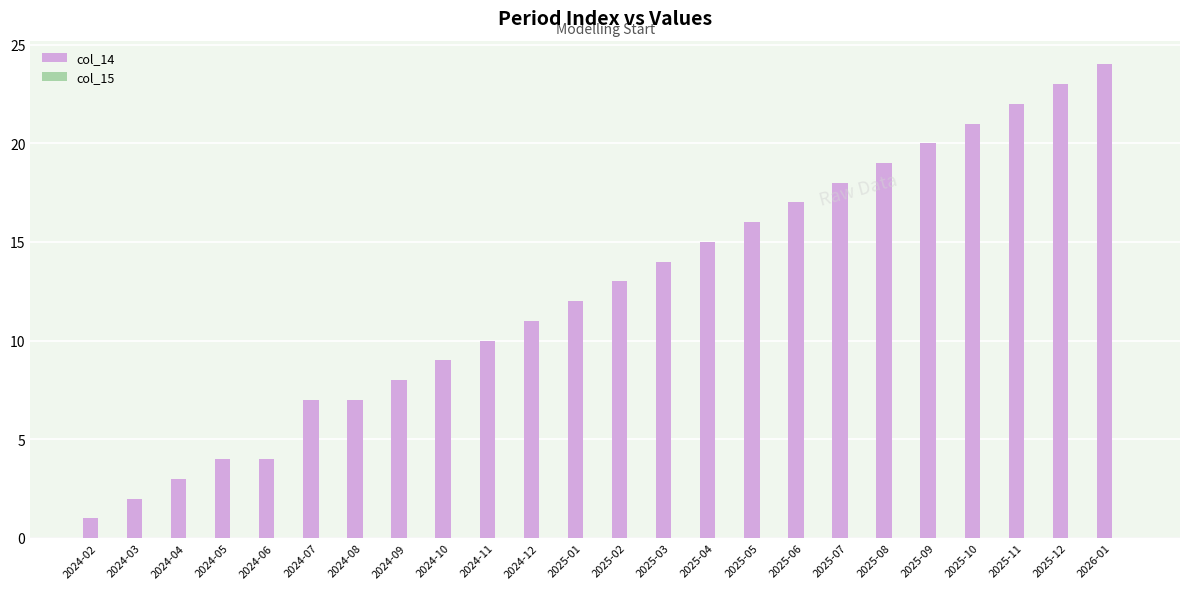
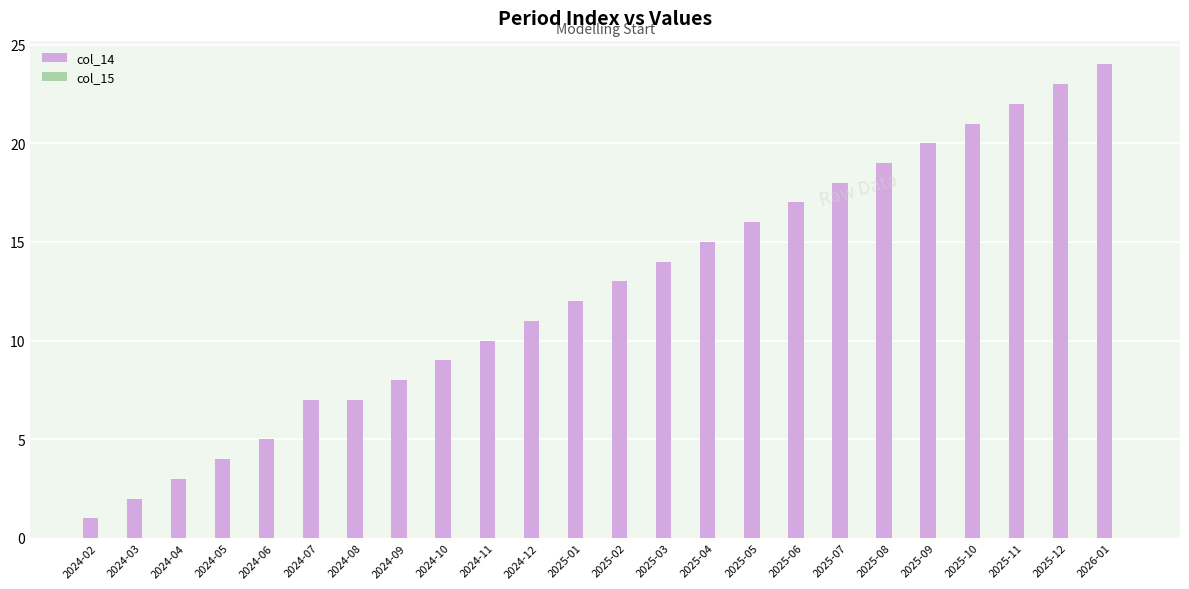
col_14, 2024-06: 4 -> 5
